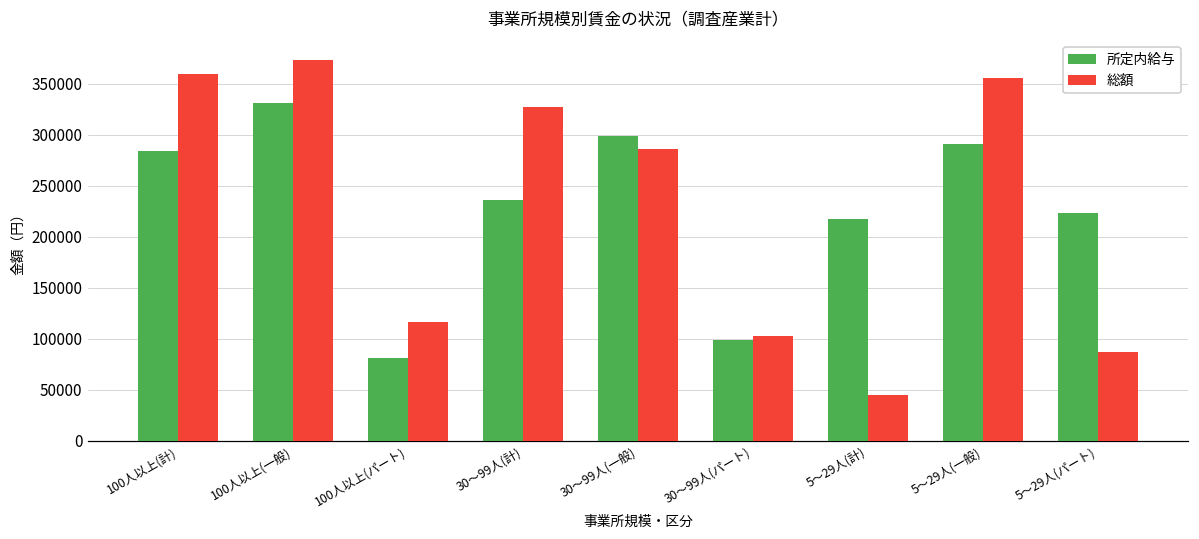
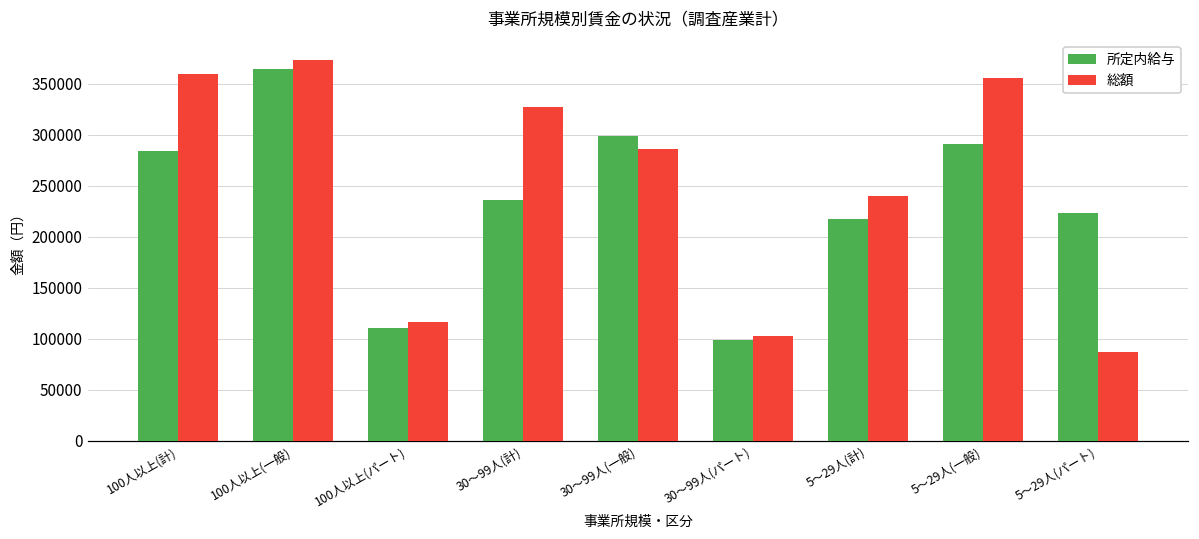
所定内給与, 100人以上(一般): 330000 -> 360000
所定内給与, 100人以上(パート): 80000 -> 110000
総額, 5～29人(計): 40000 -> 240000
